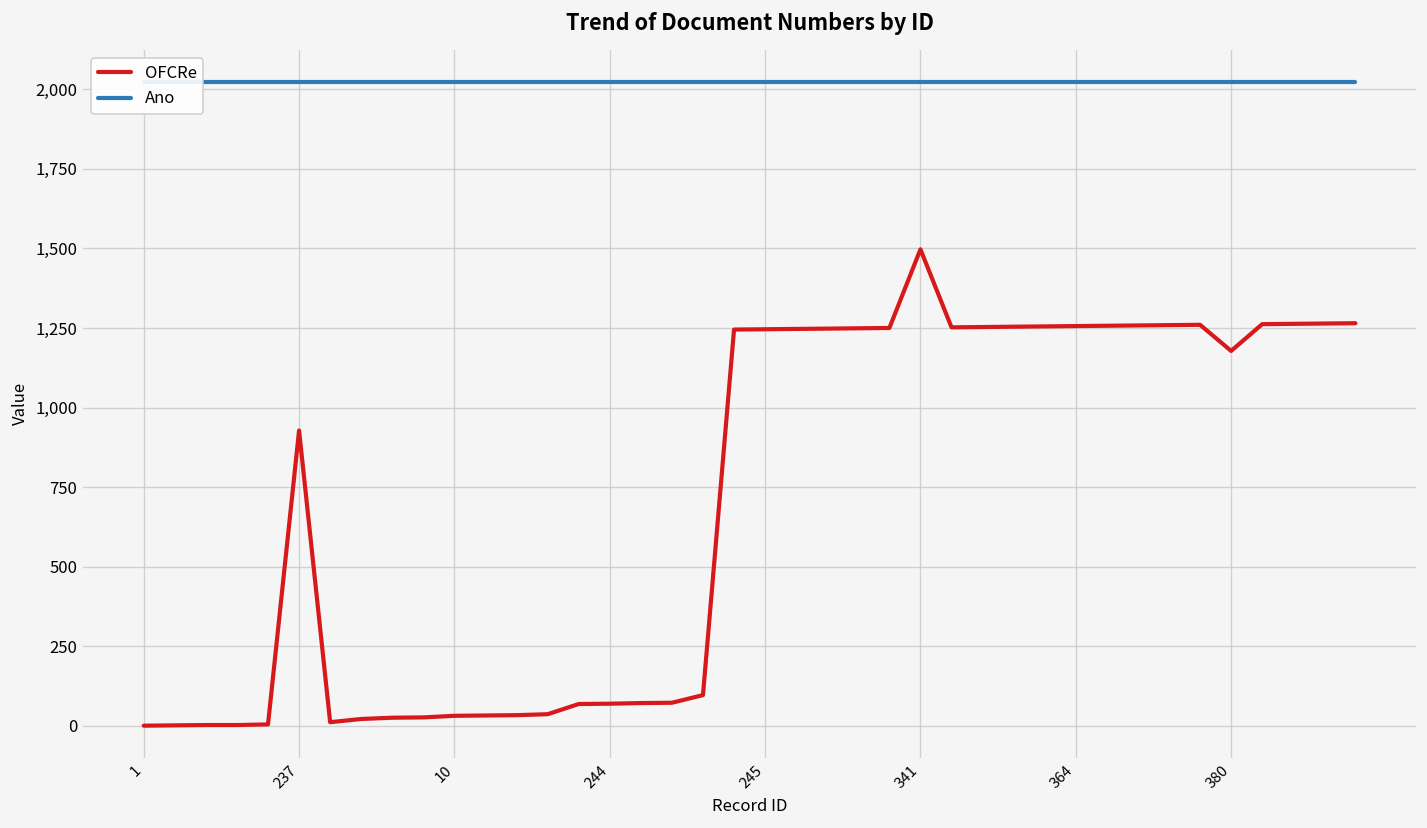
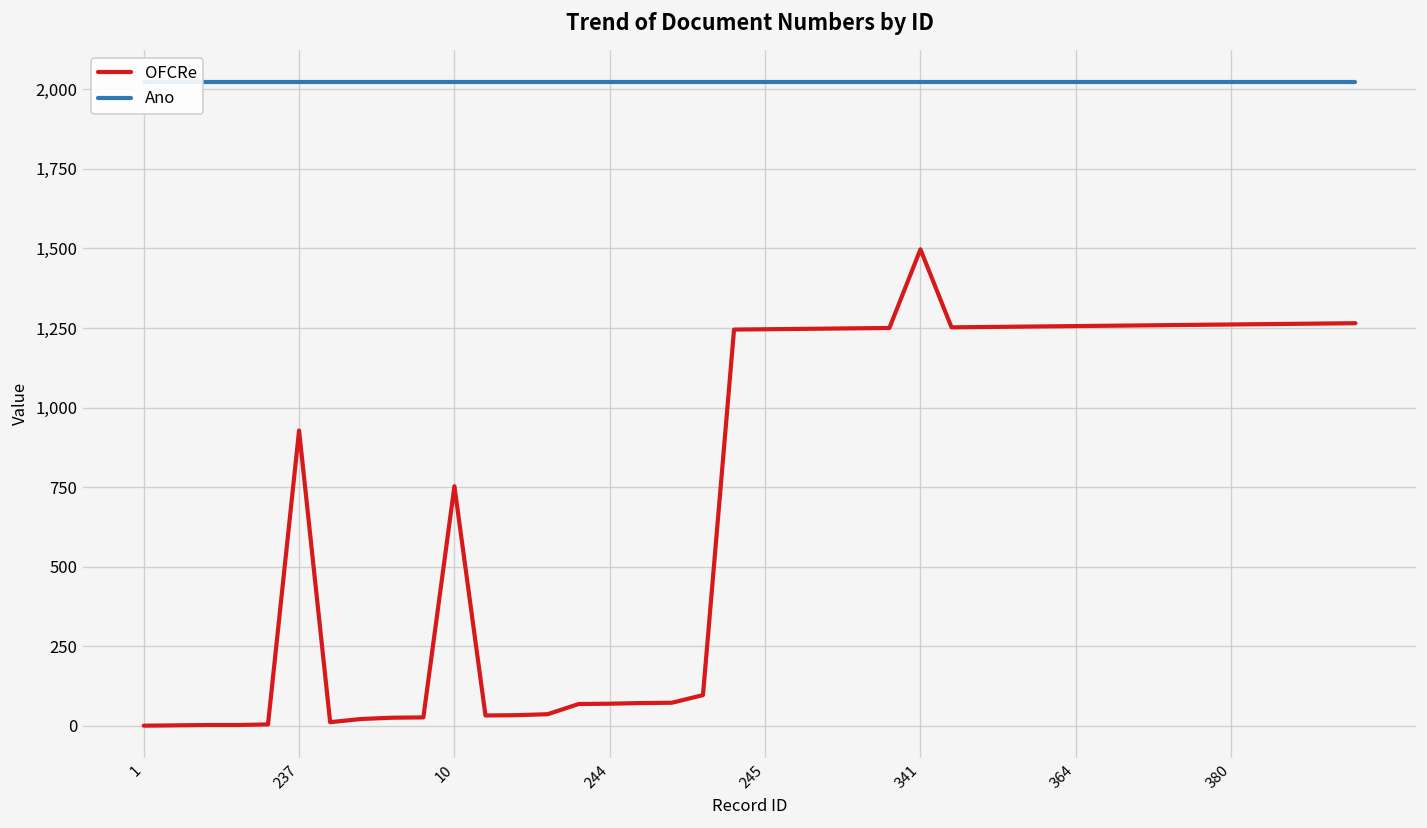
OFCRe, 10: 30 -> 750
OFCRe, 380: 1,180 -> 1,260
